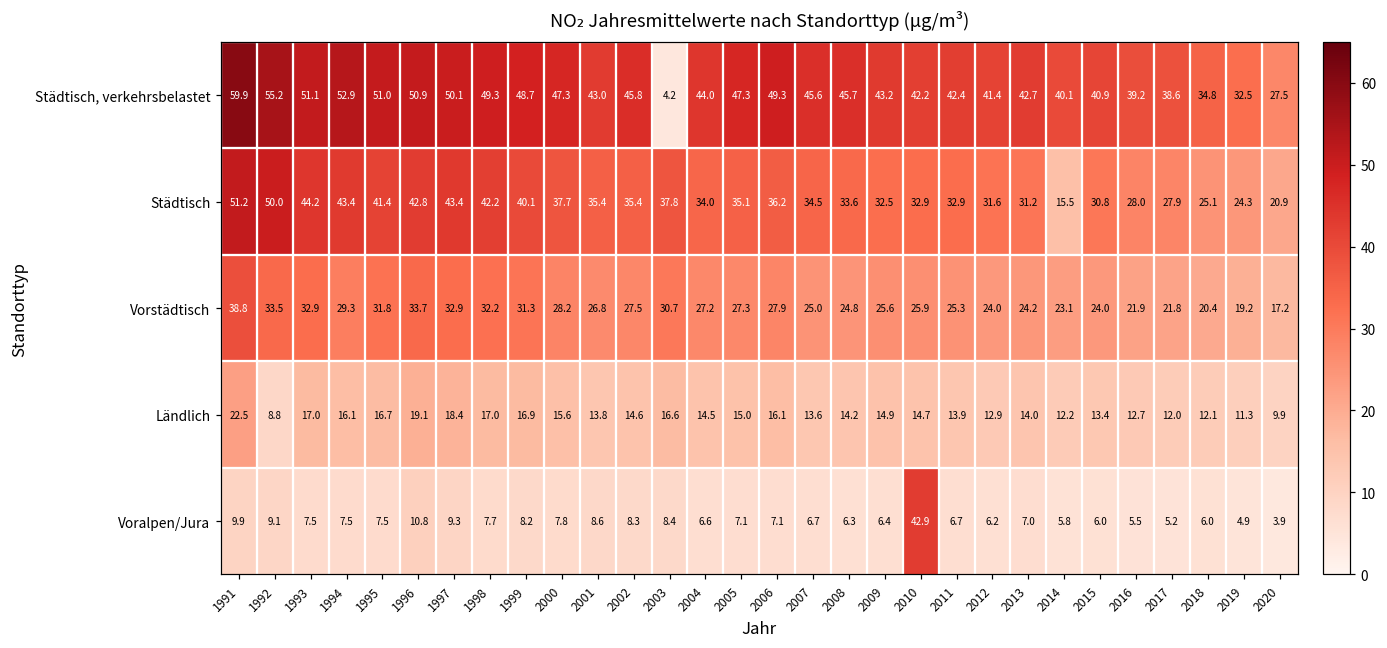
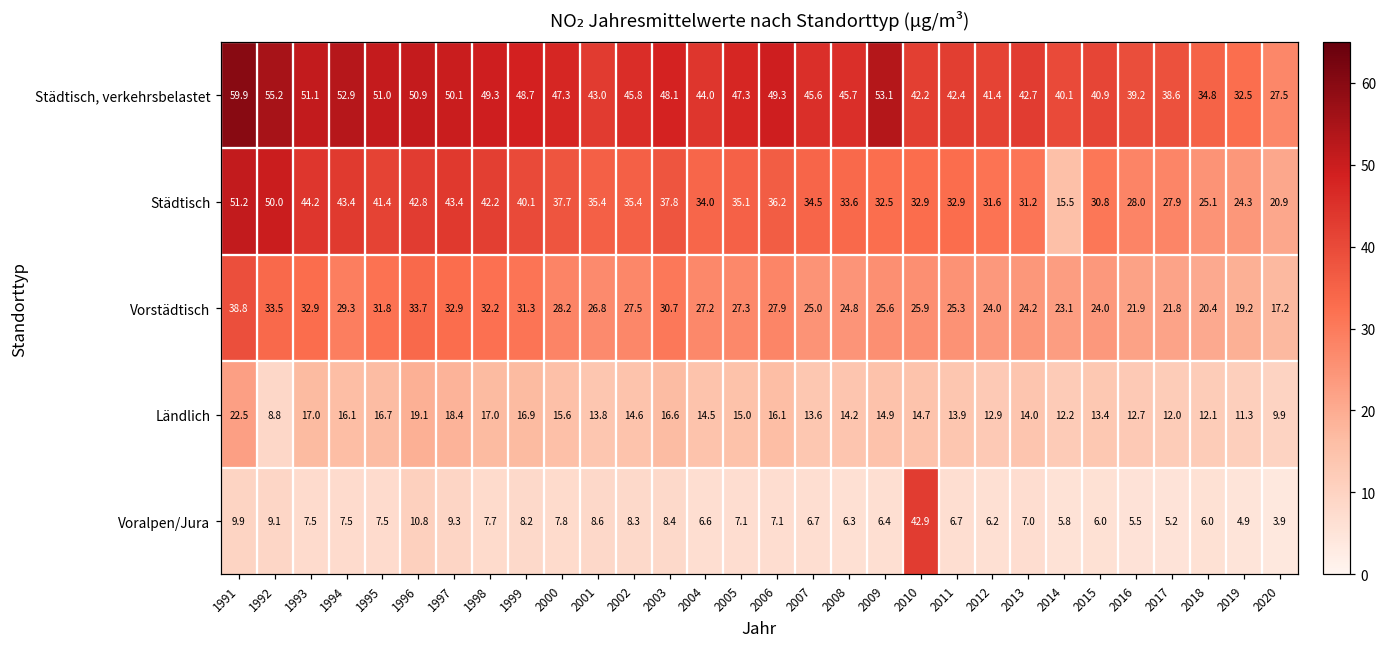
Städtisch, verkehrsbelastet, 2003: 4.2 -> 48.1
Städtisch, verkehrsbelastet, 2009: 43.2 -> 53.1
